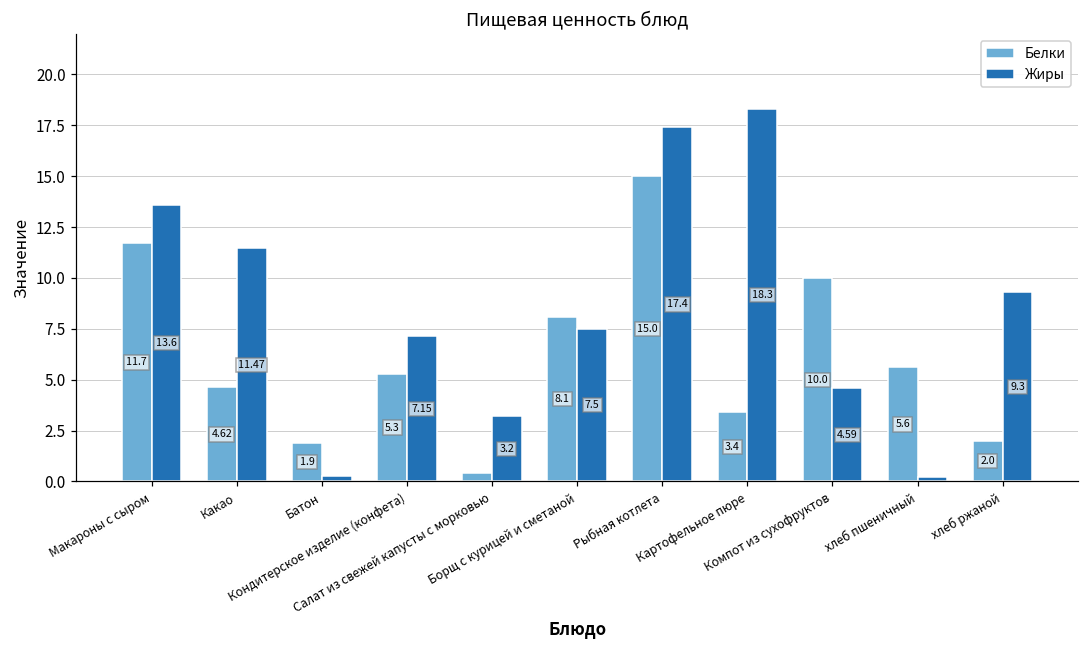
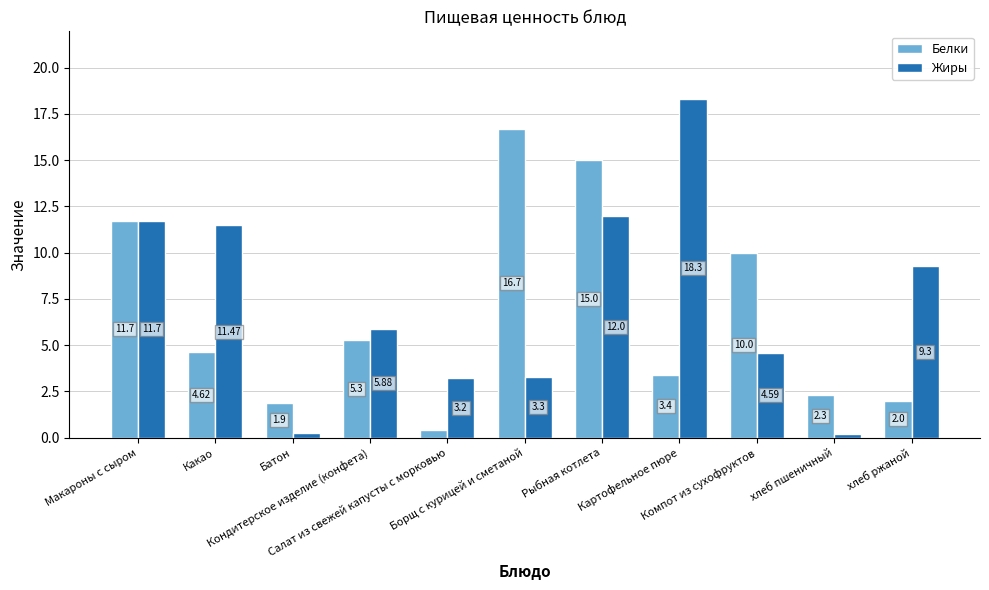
Жиры, Макароны с сыром: 13.6 -> 11.7
Жиры, Кондитерское изделие (конфета): 7.15 -> 5.88
Белки, Борщ с курицей и сметаной: 8.1 -> 16.7
Жиры, Борщ с курицей и сметаной: 7.5 -> 3.3
Жиры, Рыбная котлета: 17.4 -> 12.0
Белки, хлеб пшеничный: 5.6 -> 2.3
